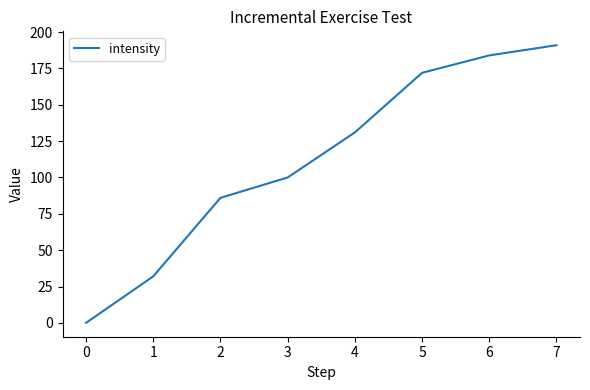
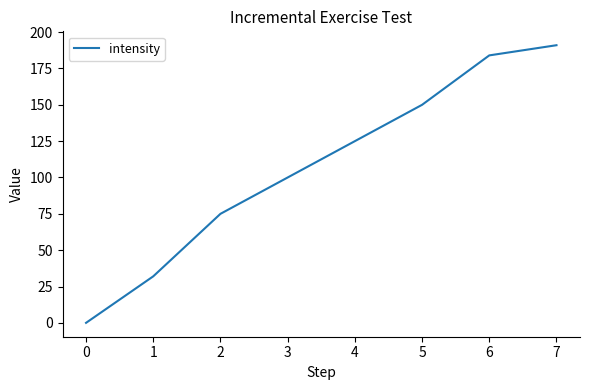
2: 86 -> 75
4: 131 -> 125
5: 172 -> 150
